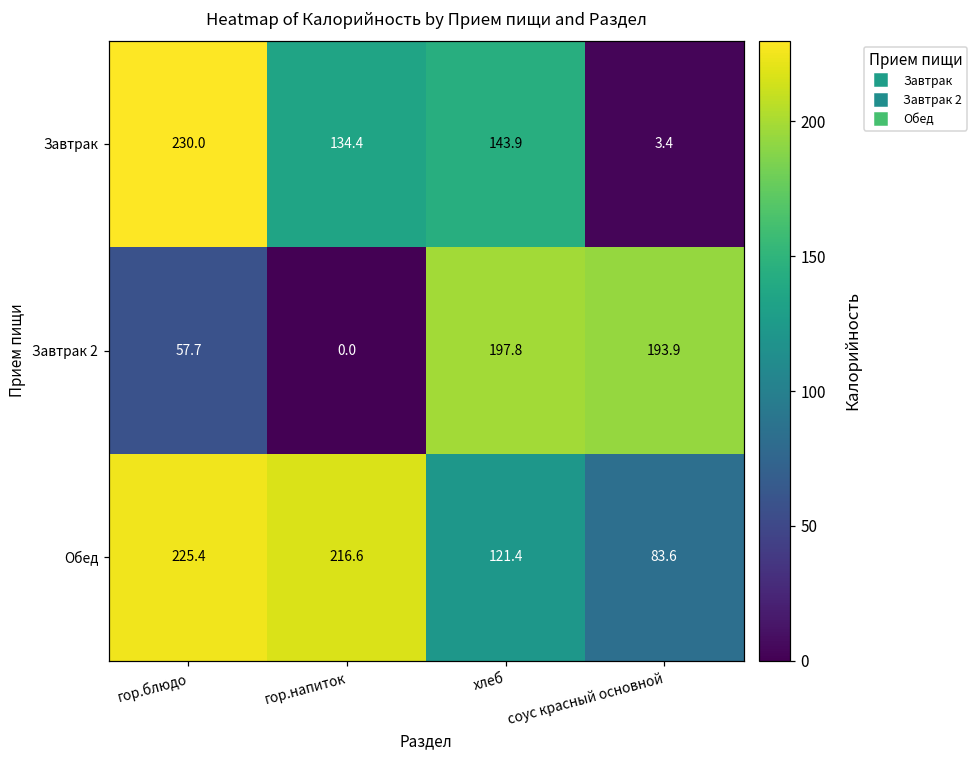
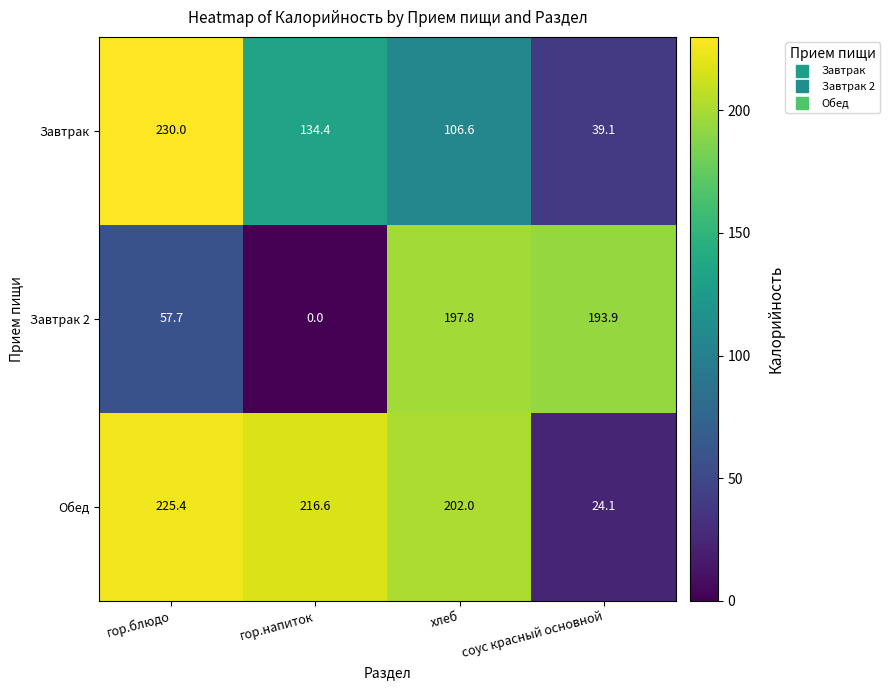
Завтрак, хлеб: 143.9 -> 106.6
Завтрак, соус красный основной: 3.4 -> 39.1
Обед, хлеб: 121.4 -> 202.0
Обед, соус красный основной: 83.6 -> 24.1
